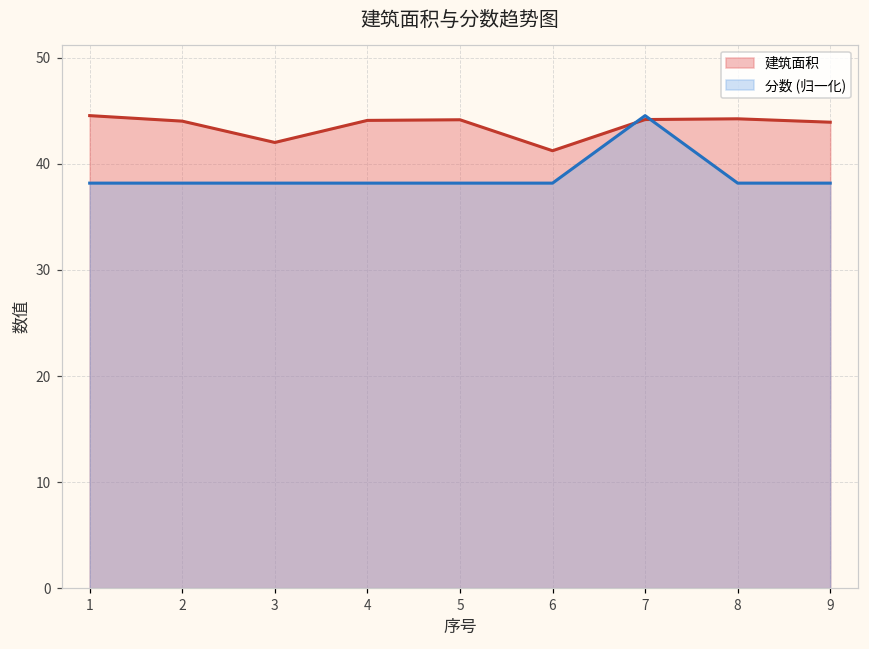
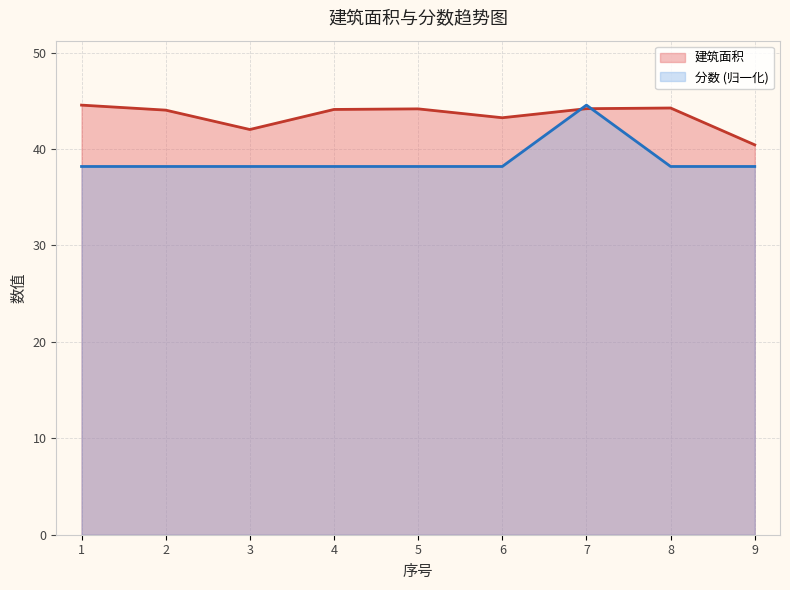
建筑面积, 6: 41 -> 43
建筑面积, 9: 44 -> 40
